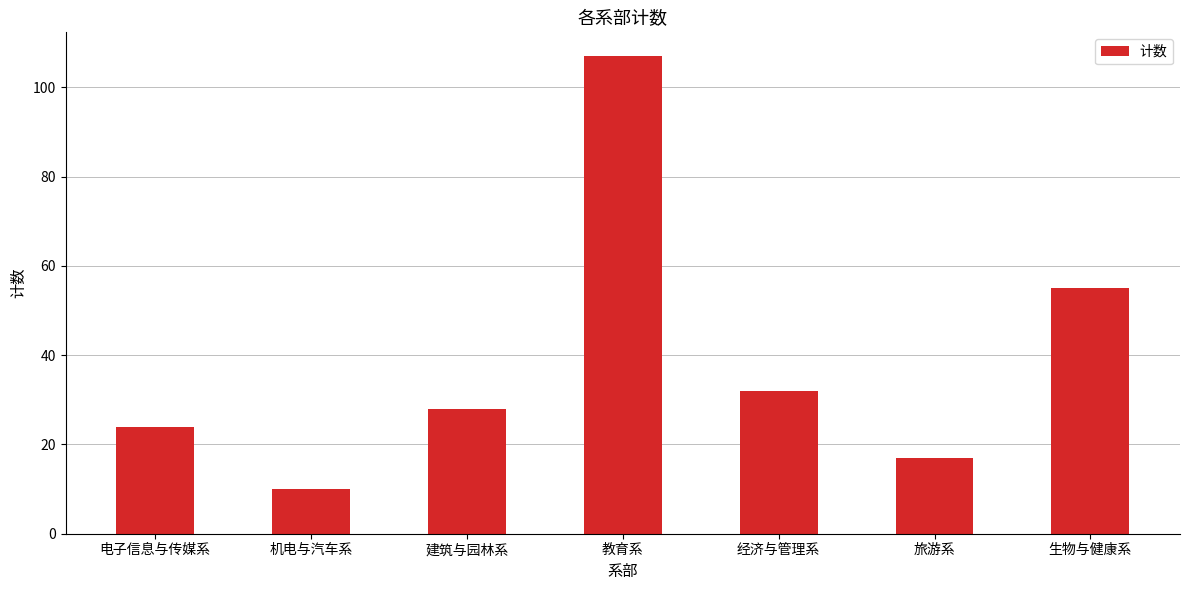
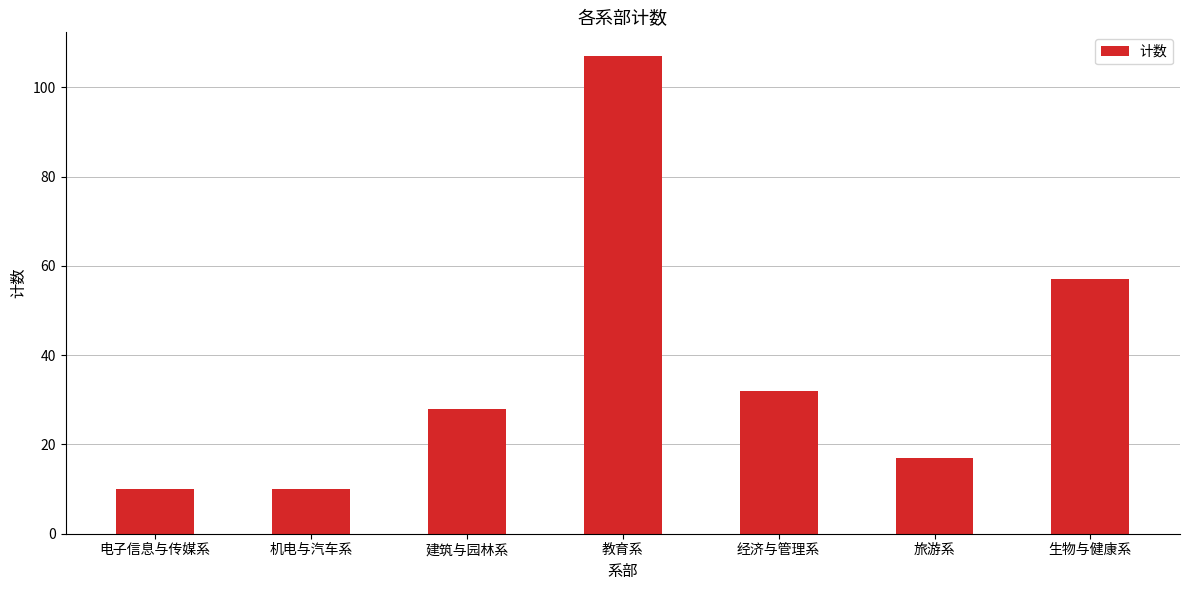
电子信息与传媒系: 24 -> 10
生物与健康系: 55 -> 57
